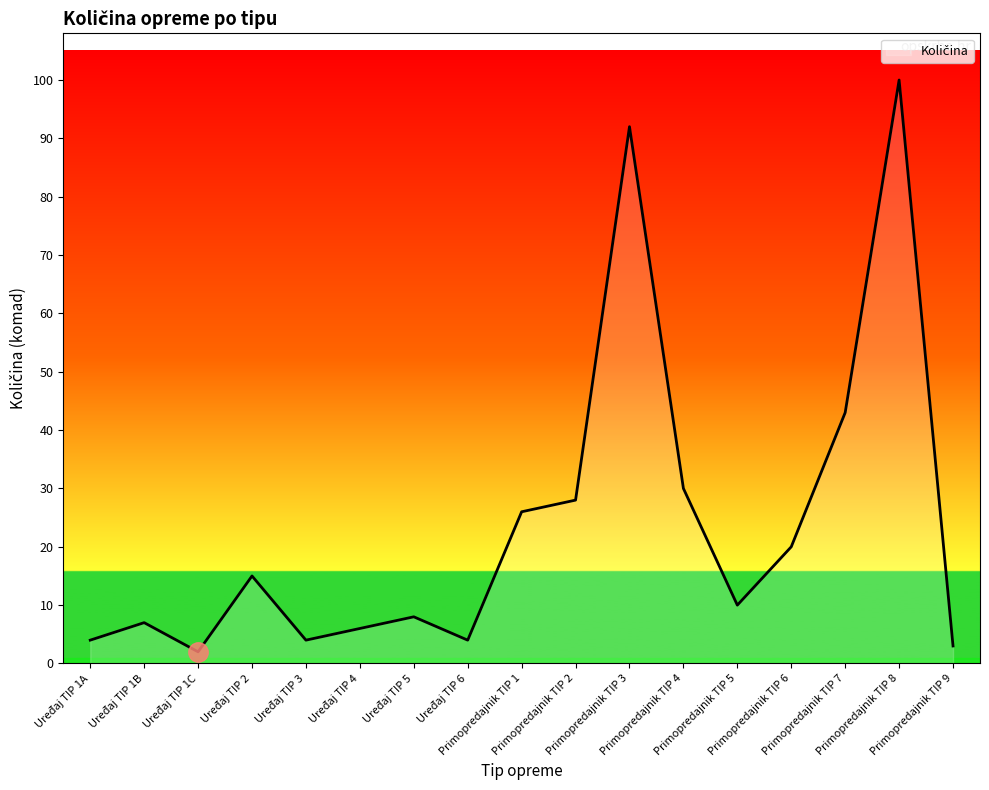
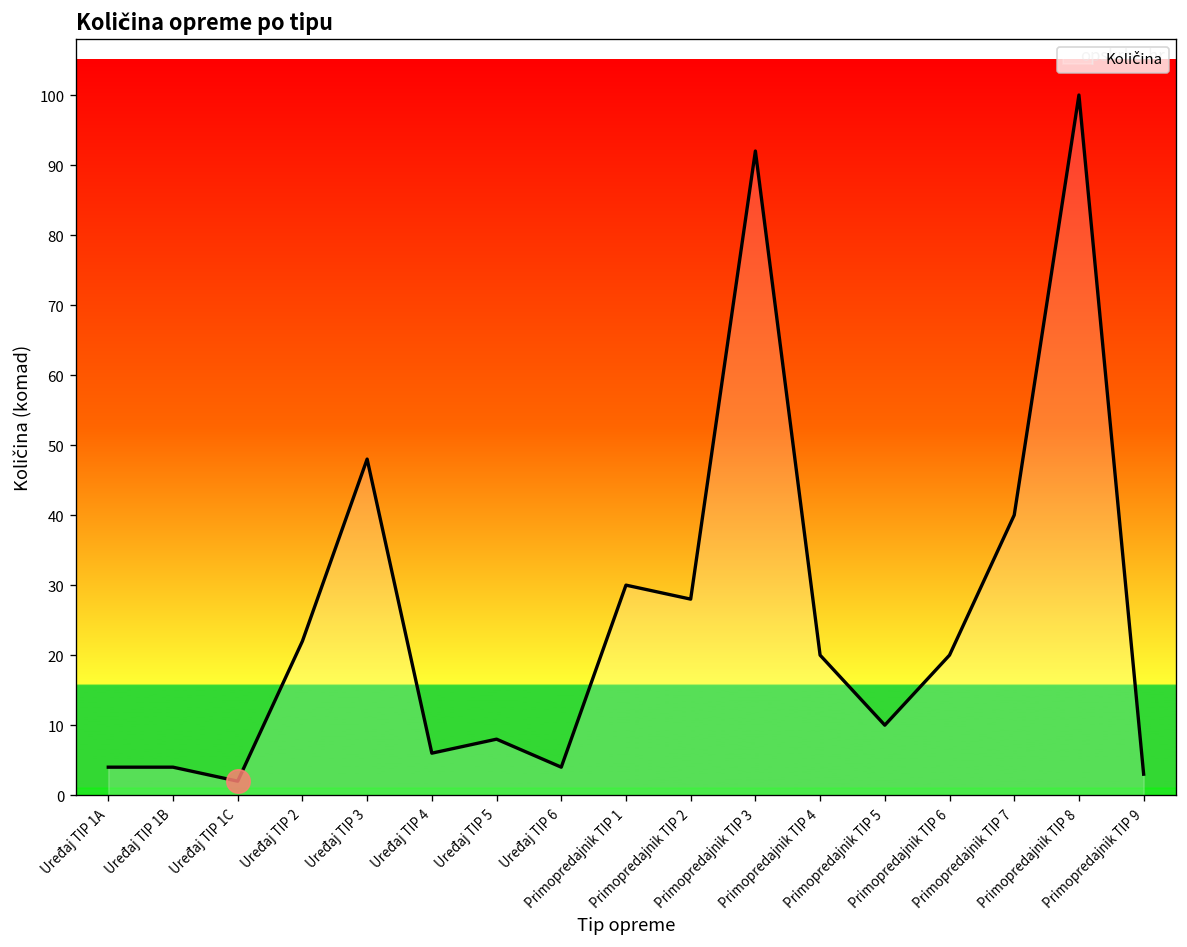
Količina, Uređaj TIP 1B: 7 -> 4
Količina, Uređaj TIP 2: 15 -> 22
Količina, Uređaj TIP 3: 4 -> 48
Količina, Primopredajnik TIP 1: 26 -> 30
Količina, Primopredajnik TIP 4: 30 -> 20
Količina, Primopredajnik TIP 7: 43 -> 40
